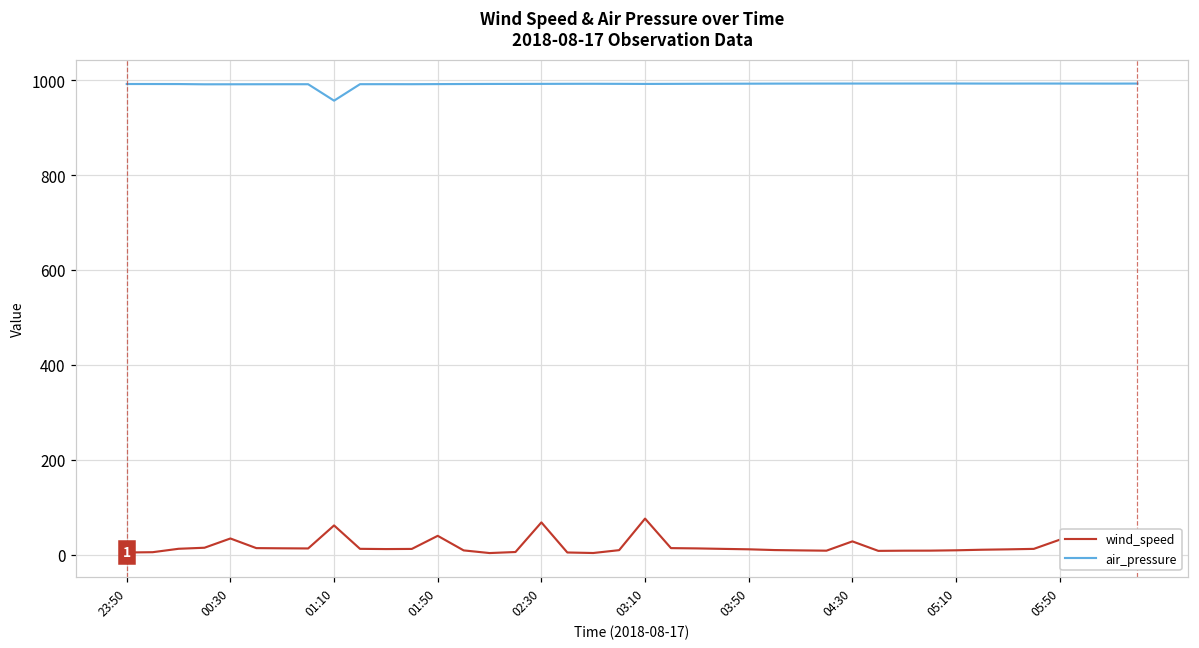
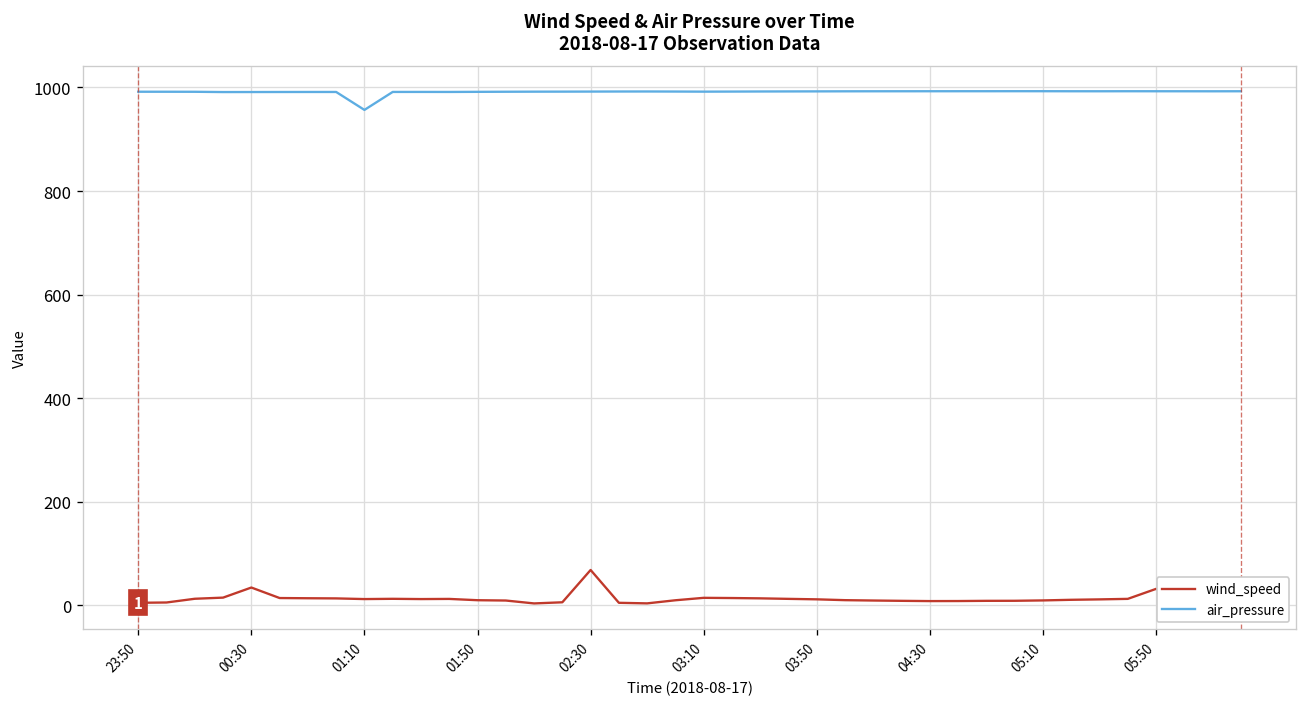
wind_speed, 01:10: 60 -> 10
wind_speed, 01:50: 40 -> 10
wind_speed, 03:10: 80 -> 10
wind_speed, 04:30: 30 -> 10
